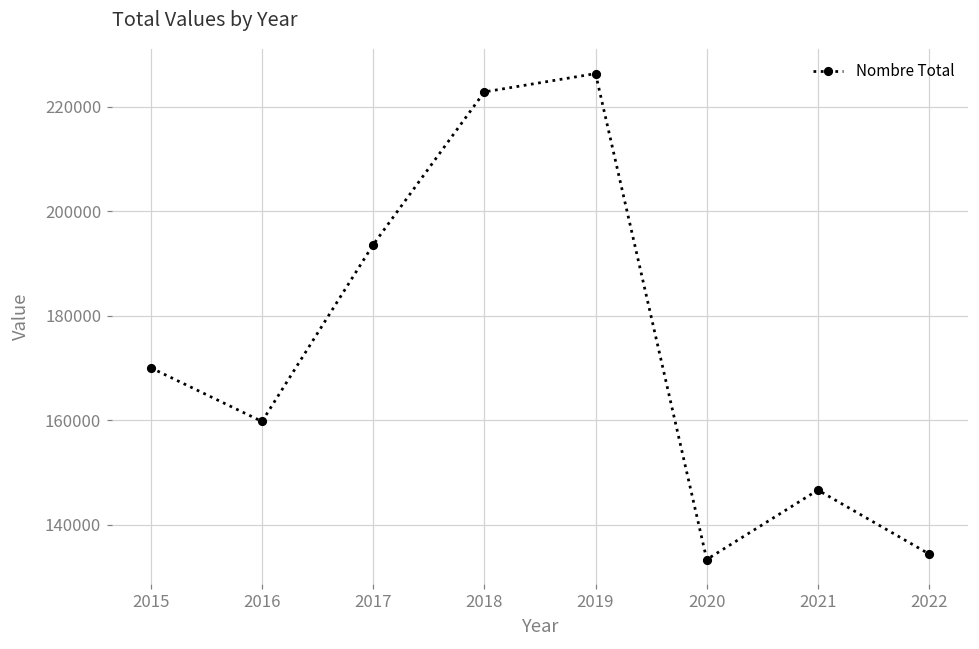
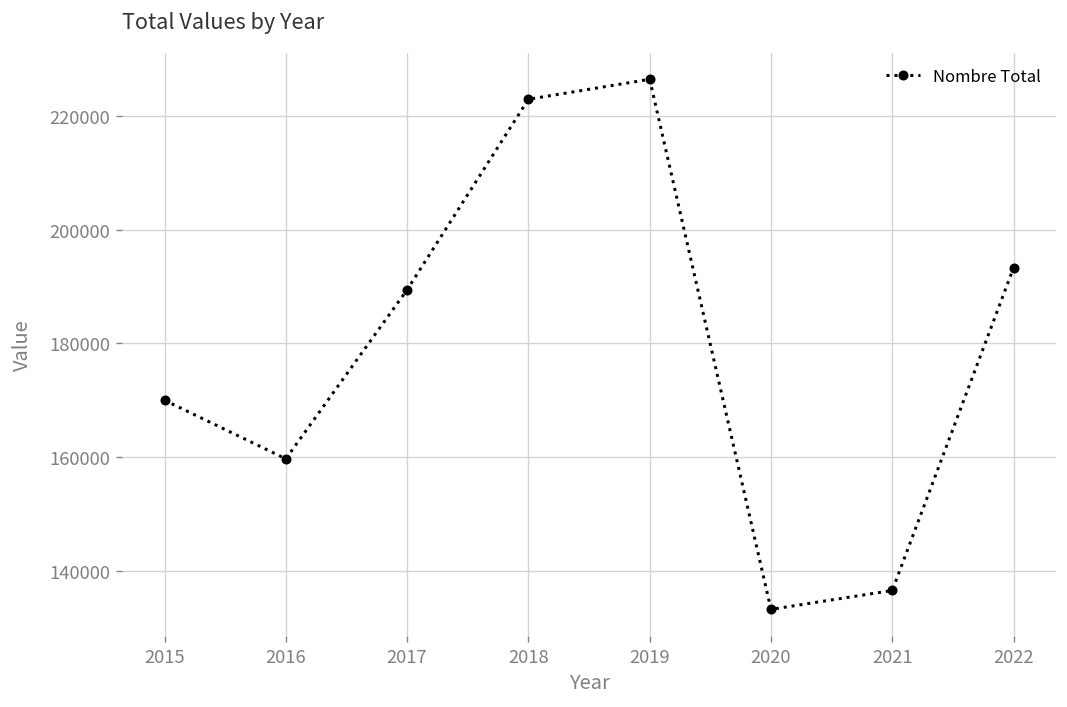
2017: 194000 -> 189000
2021: 147000 -> 137000
2022: 134000 -> 193000
